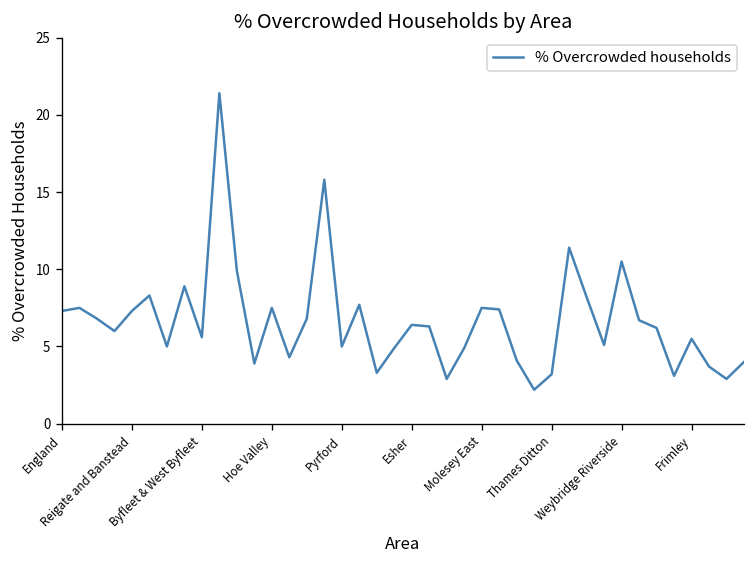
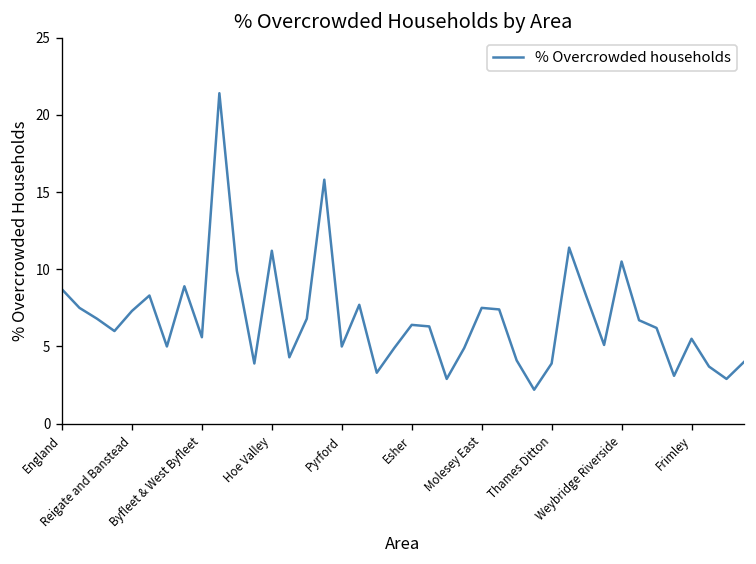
England: 7.3 -> 8.7
Hoe Valley: 7.5 -> 11.2
Thames Ditton: 3.2 -> 3.9
